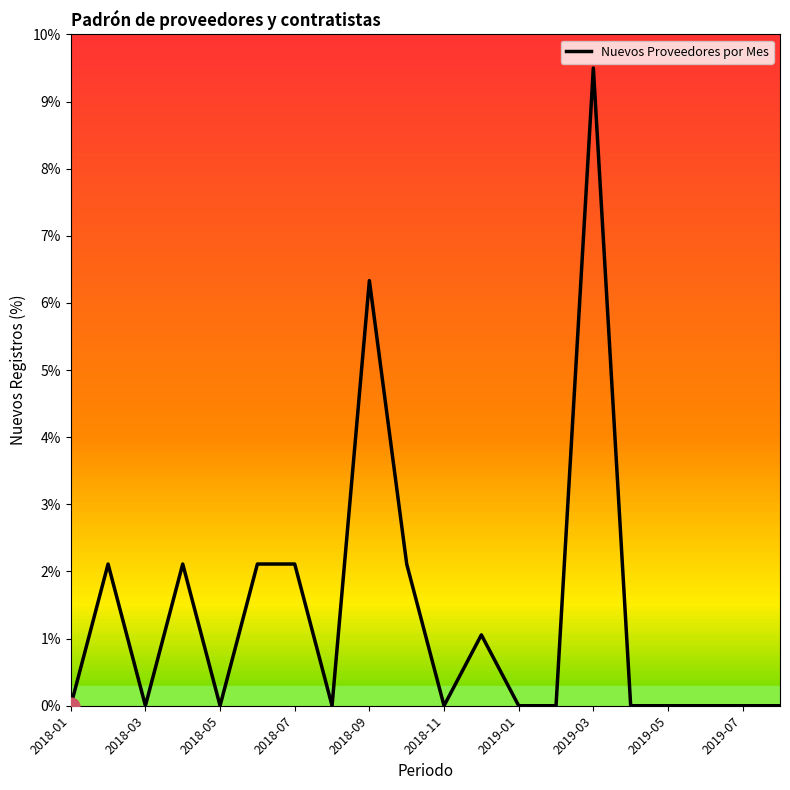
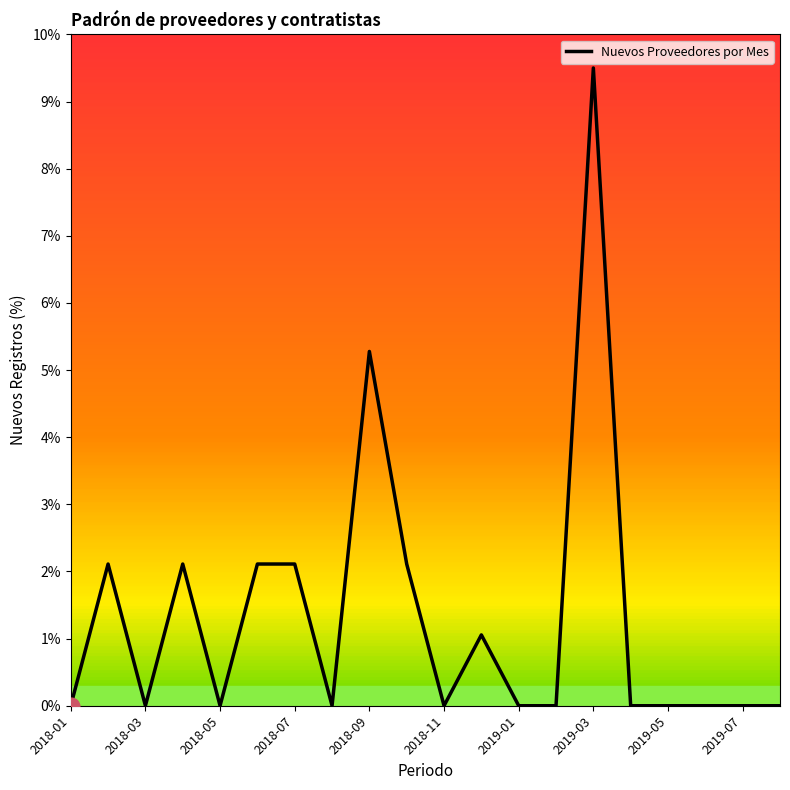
Nuevos Proveedores por Mes, 2018-09: 6.3% -> 5.3%
